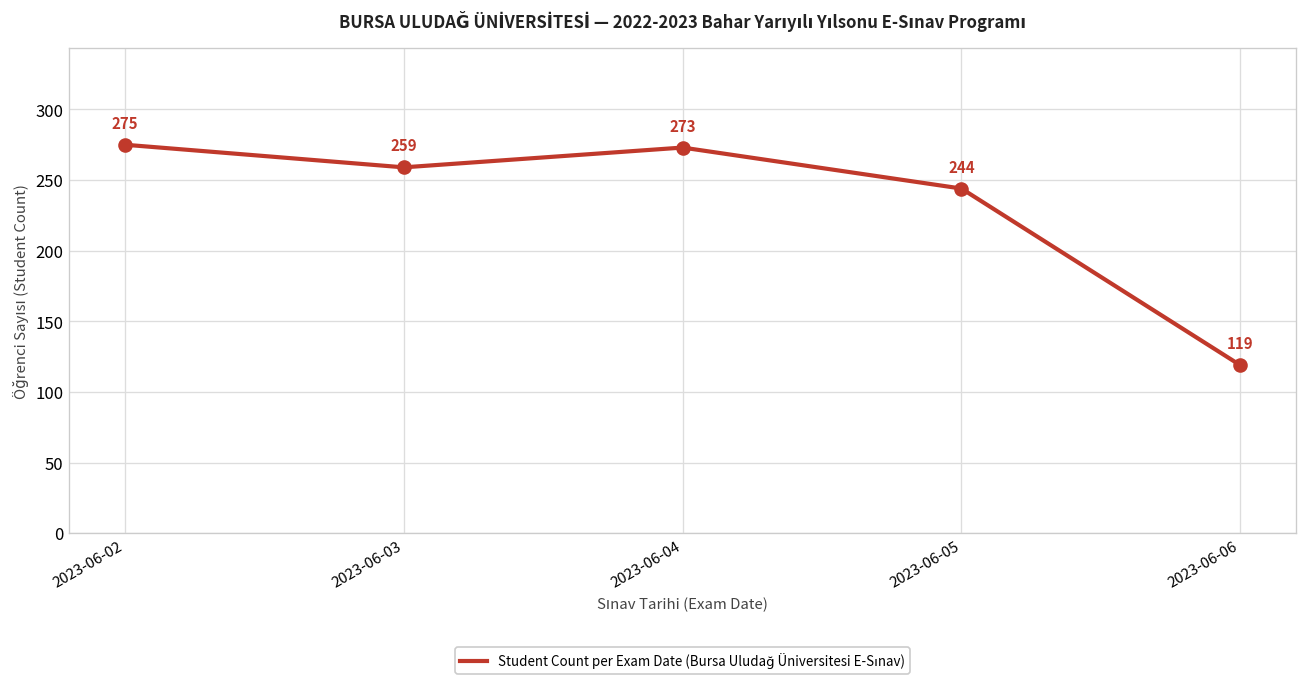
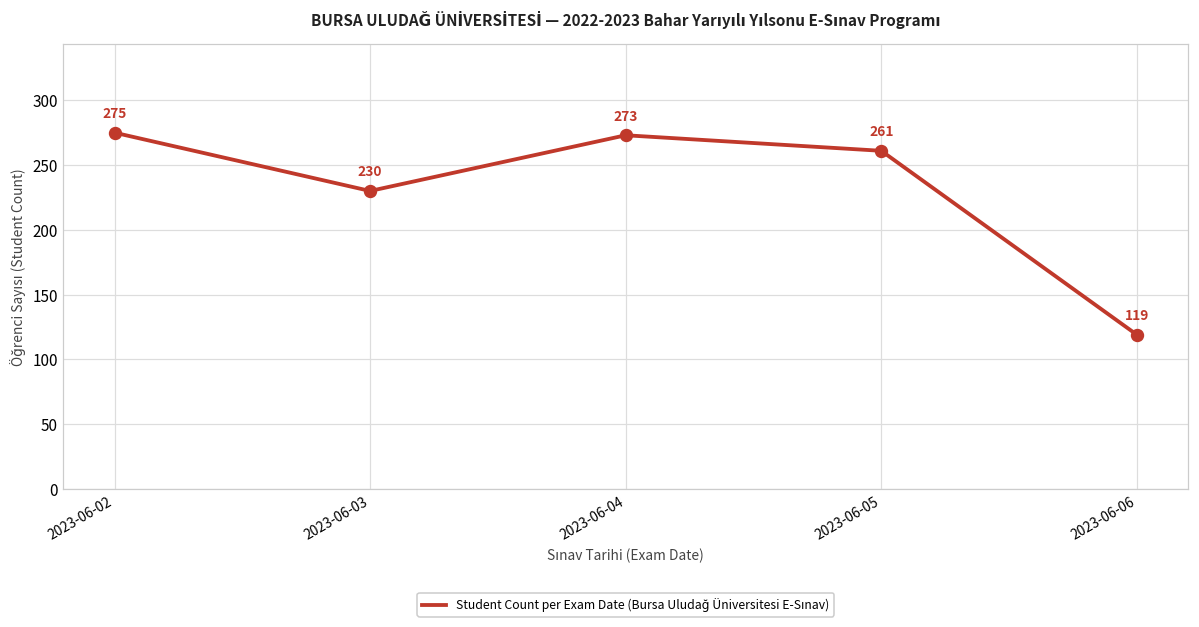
2023-06-03: 259 -> 230
2023-06-05: 244 -> 261
